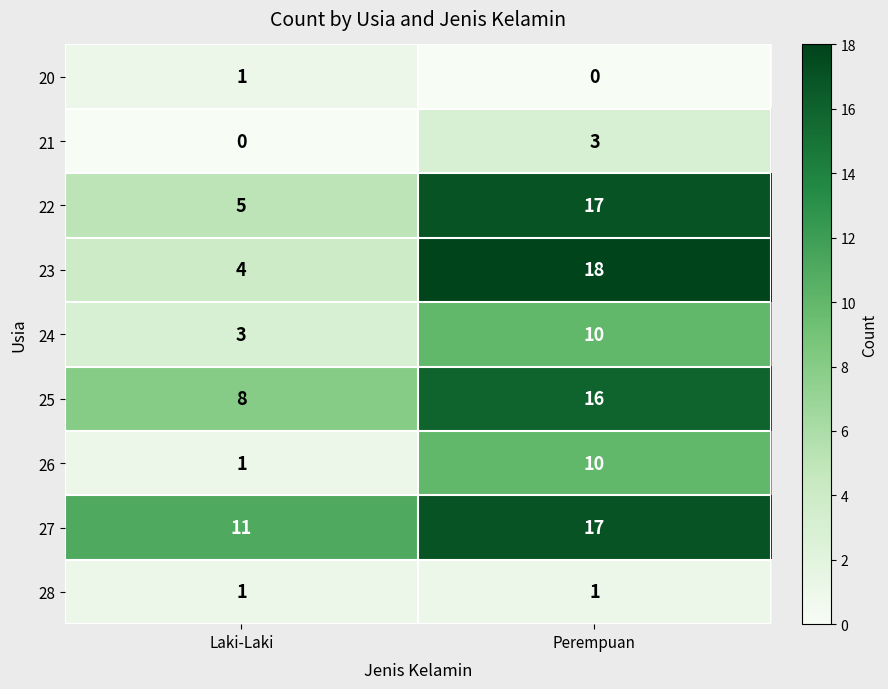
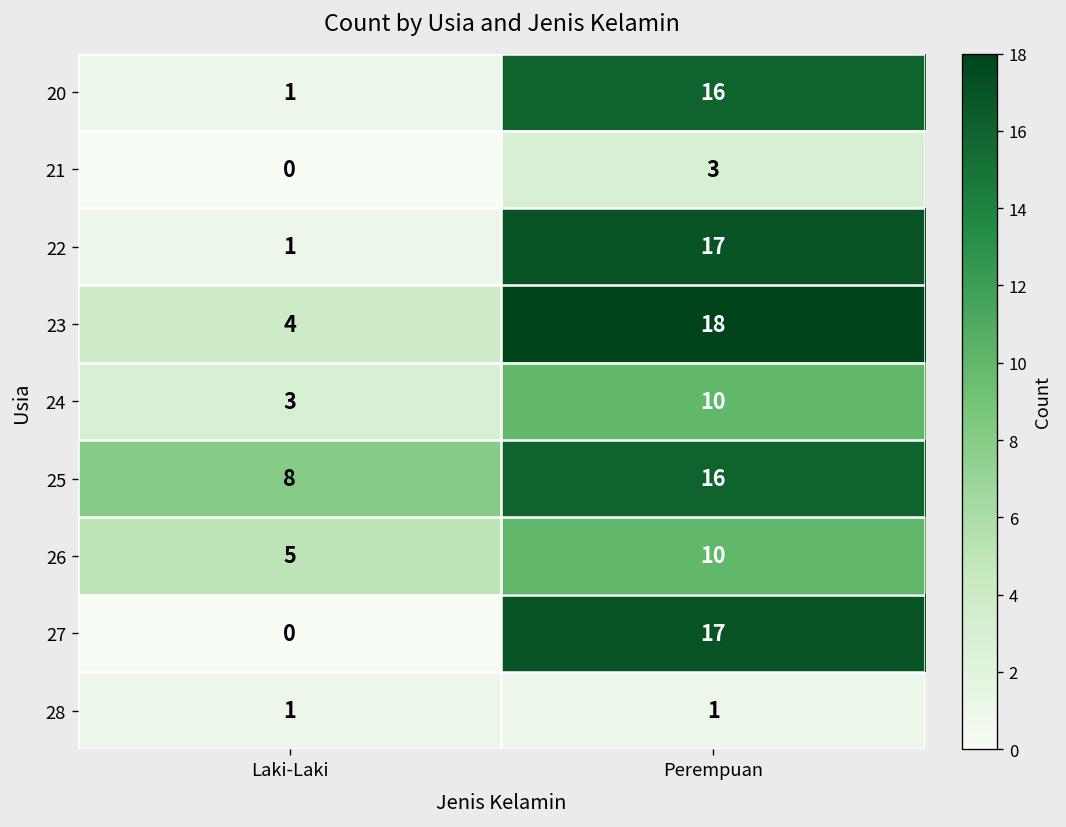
20, Perempuan: 0 -> 16
22, Laki-Laki: 5 -> 1
26, Laki-Laki: 1 -> 5
27, Laki-Laki: 11 -> 0
